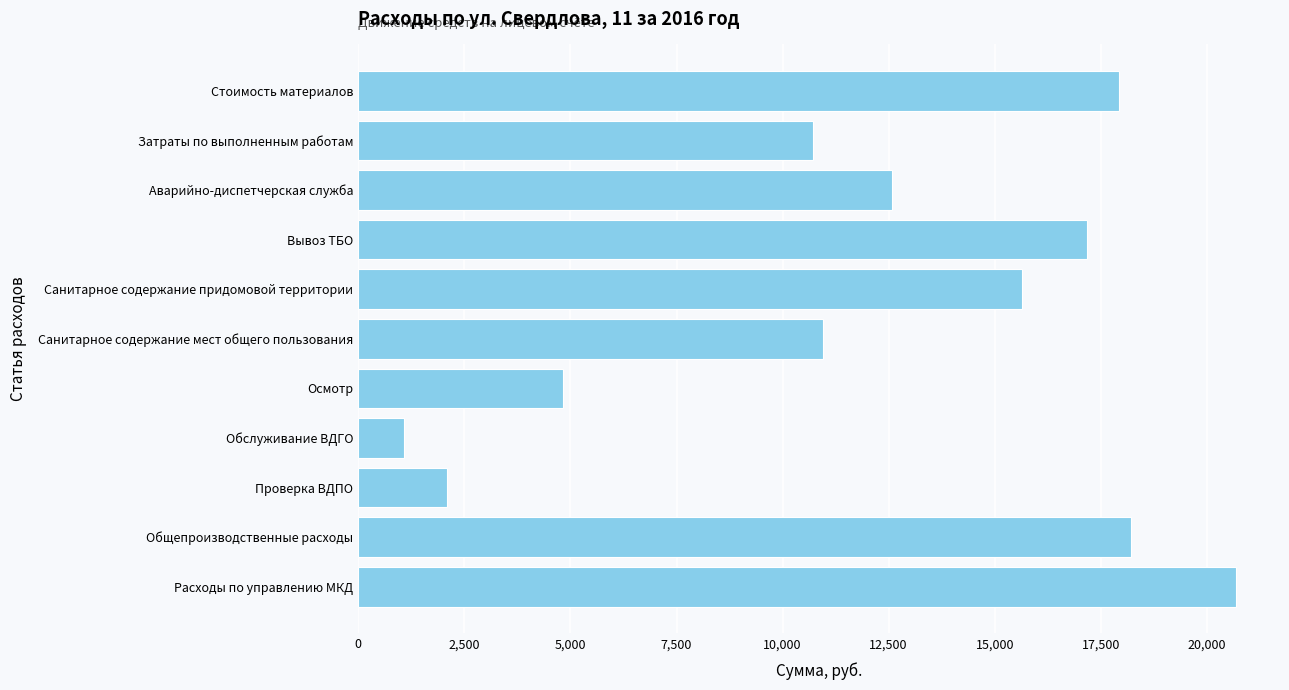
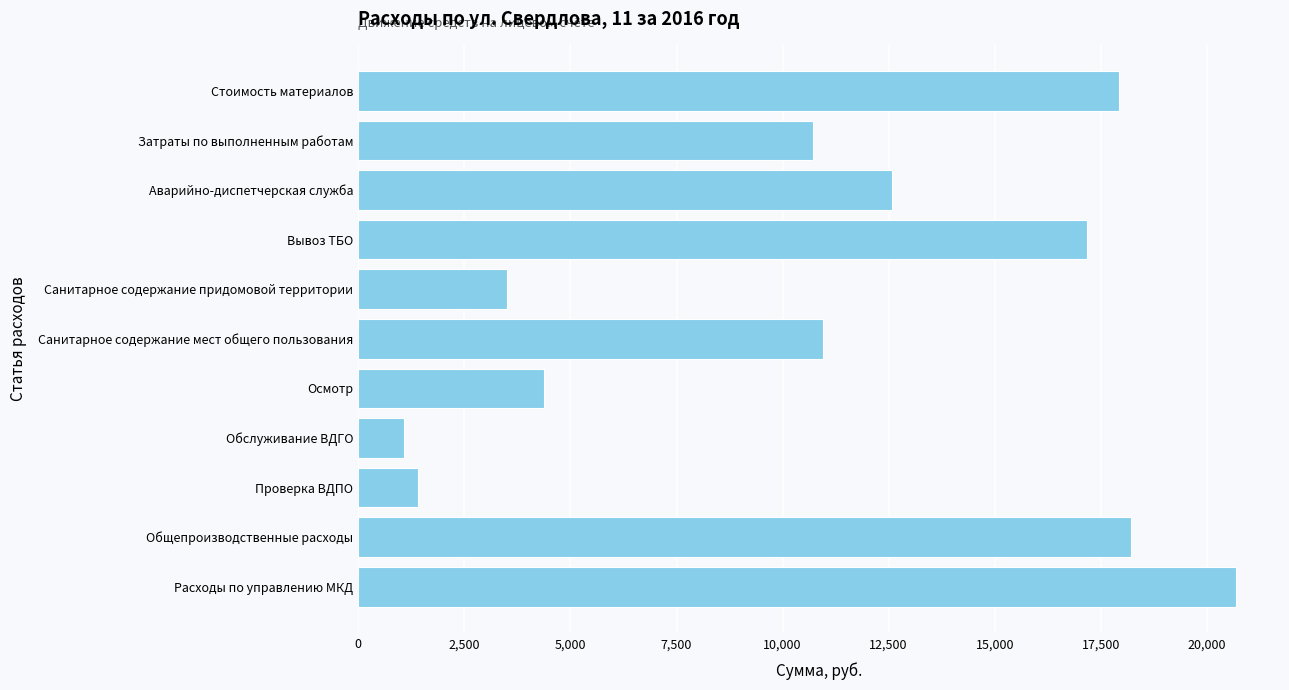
Санитарное содержание придомовой территории: 15,600 -> 3,500
Осмотр: 4,800 -> 4,400
Проверка ВДПО: 2,100 -> 1,400
